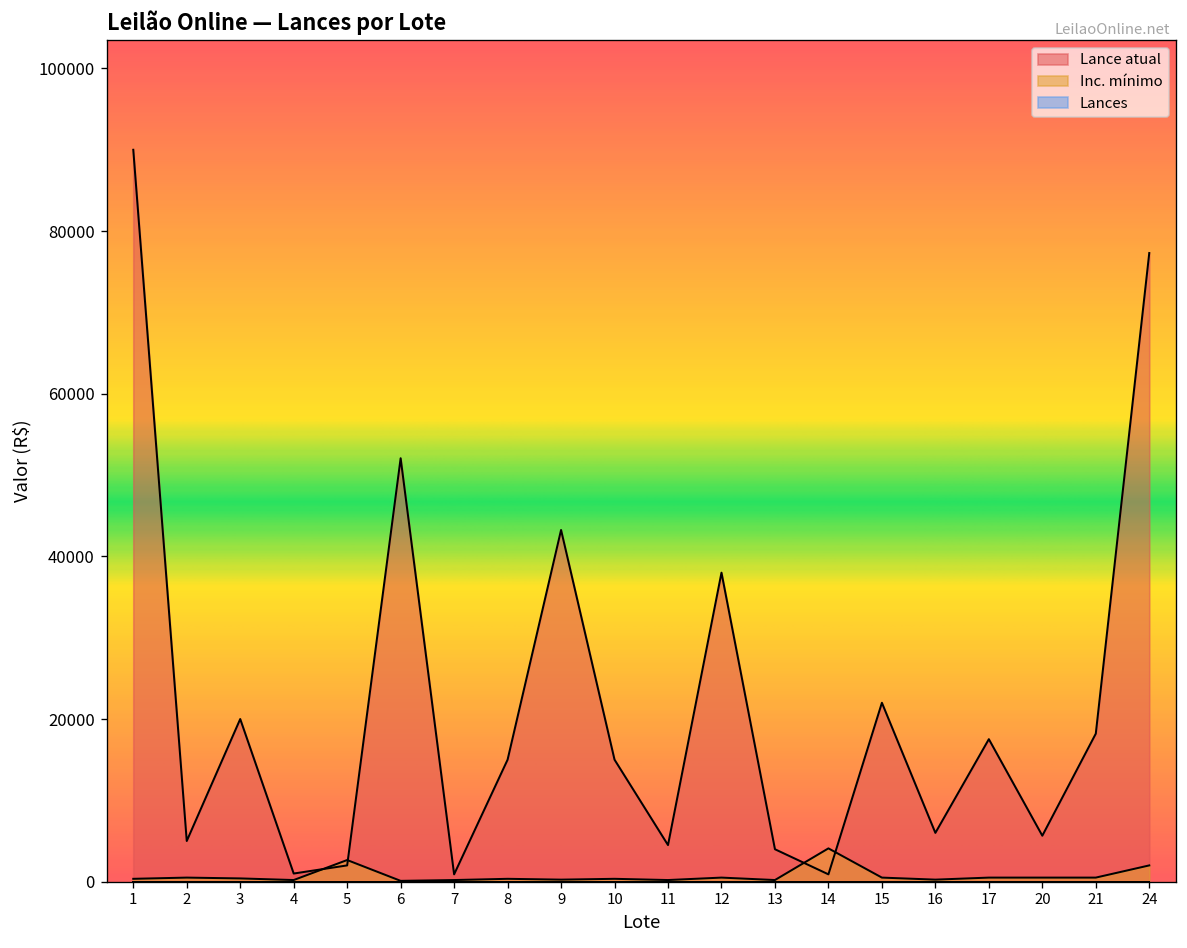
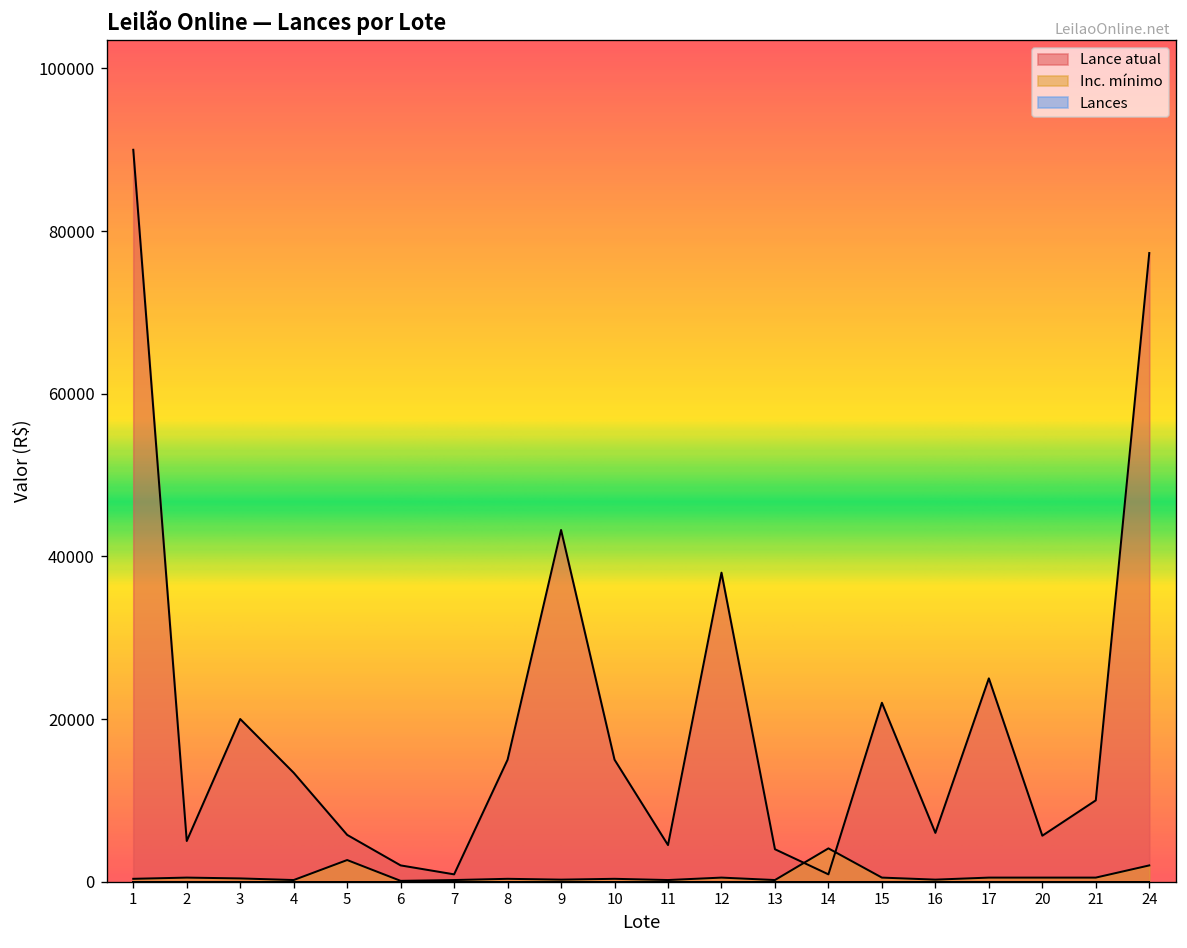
Lance atual, 4: 1000 -> 13000
Lance atual, 5: 2000 -> 6000
Lance atual, 6: 52000 -> 2000
Lance atual, 17: 18000 -> 25000
Lance atual, 21: 18000 -> 10000
